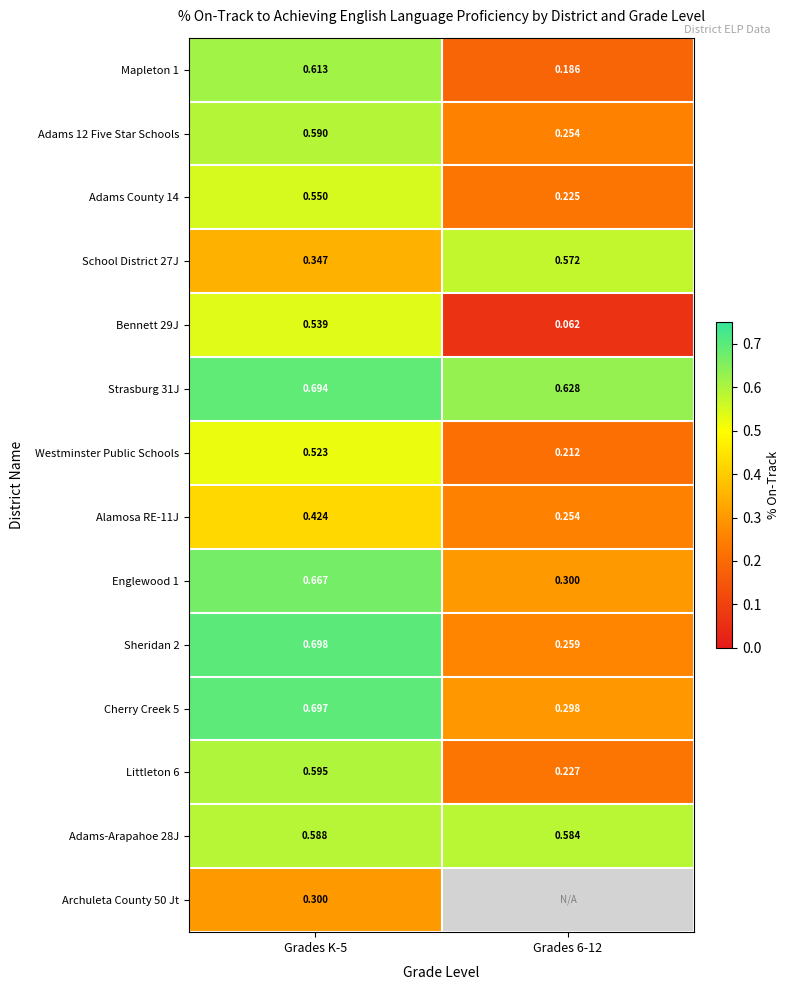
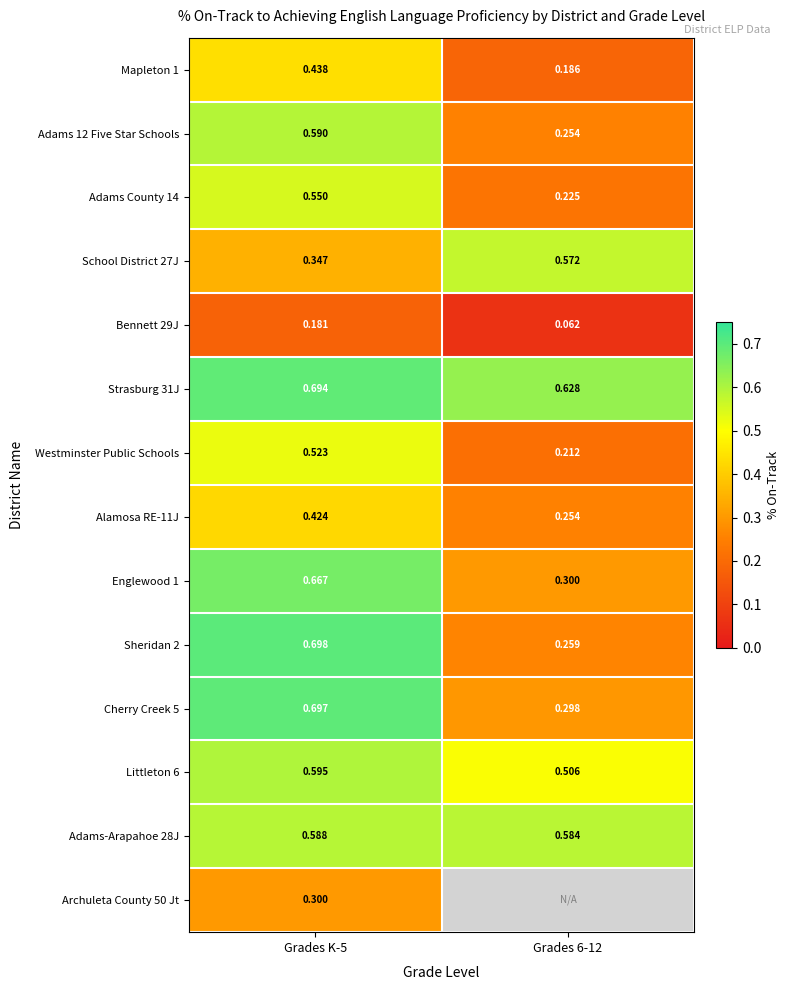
Mapleton 1, Grades K-5: 0.613 -> 0.438
Bennett 29J, Grades K-5: 0.539 -> 0.181
Littleton 6, Grades 6-12: 0.227 -> 0.506
